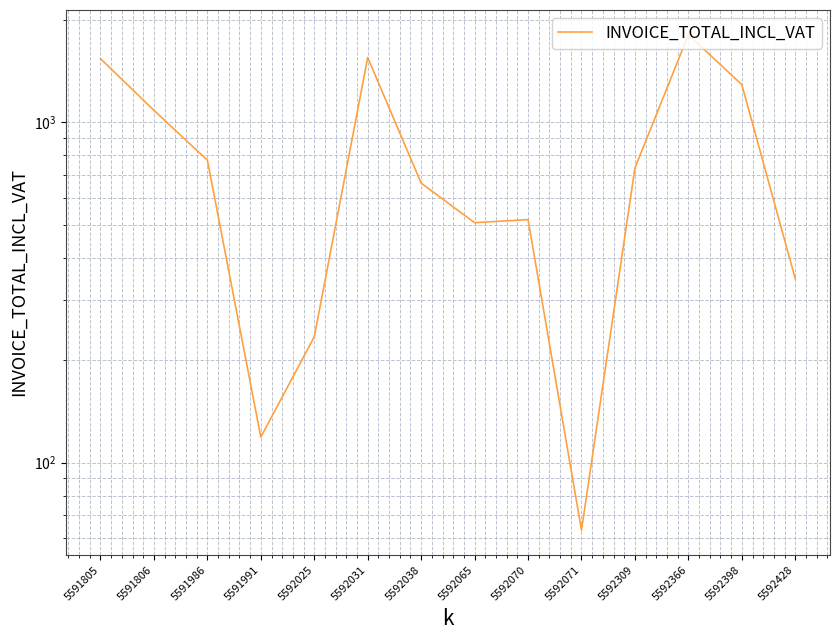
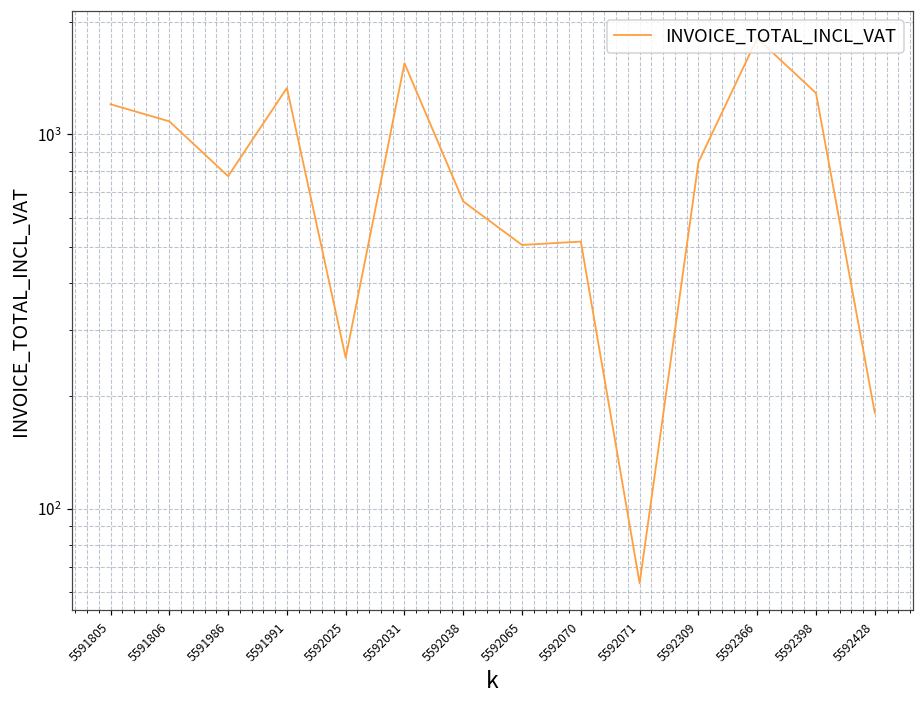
5591805: 1500 -> 1200
5591991: 119 -> 1330
5592025: 230 -> 250
5592309: 730 -> 840
5592428: 350 -> 180
